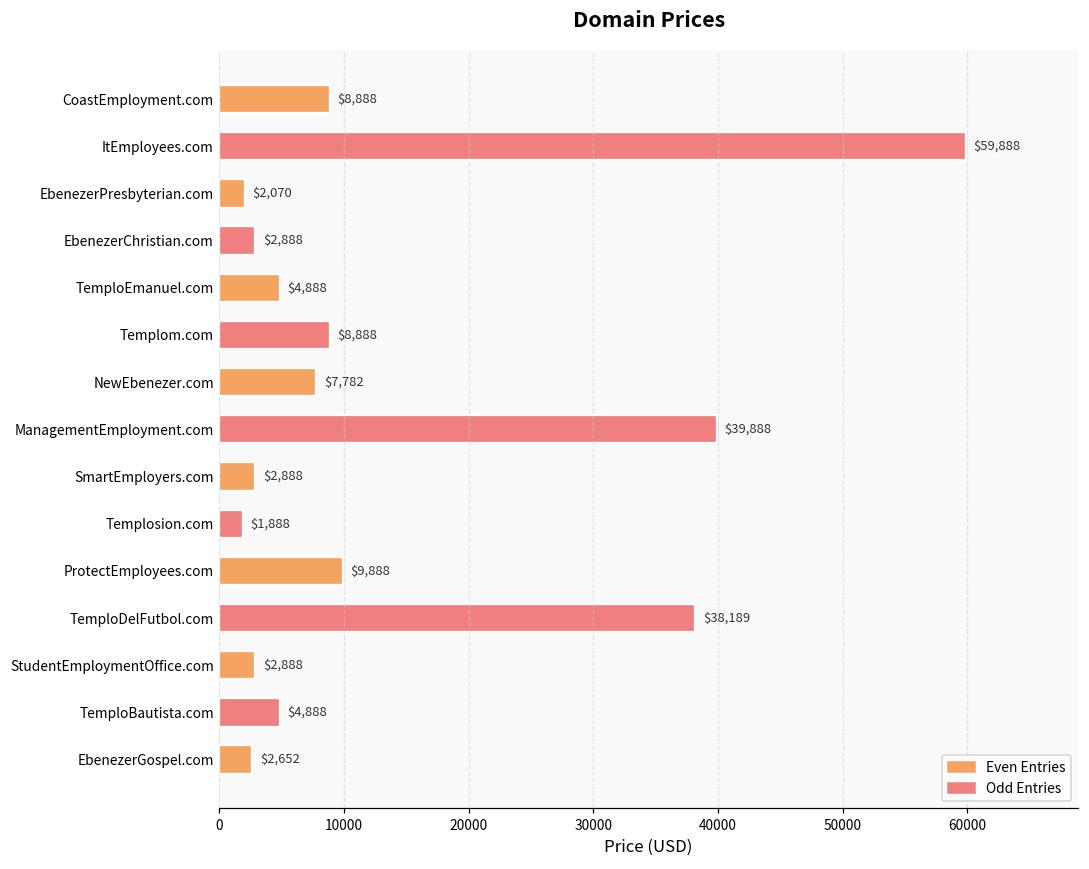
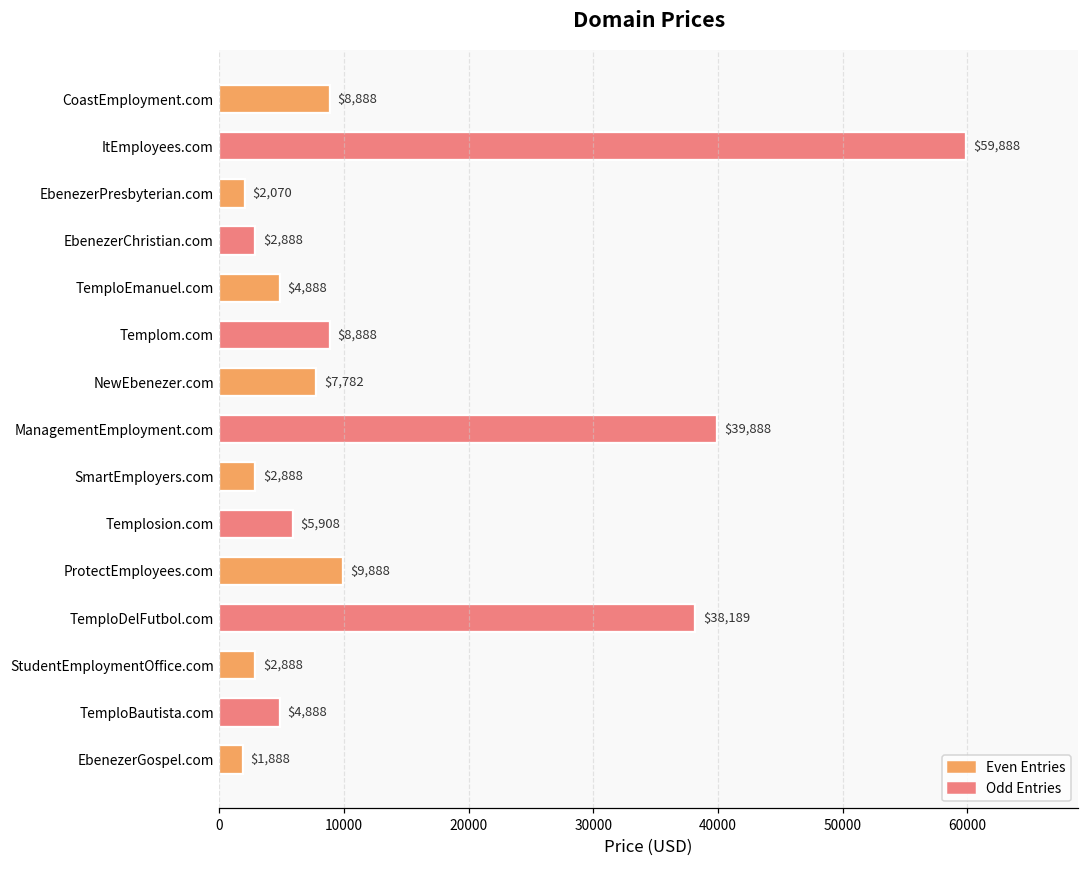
Templosion.com: $1,888 -> $5,908
EbenezerGospel.com: $2,652 -> $1,888
